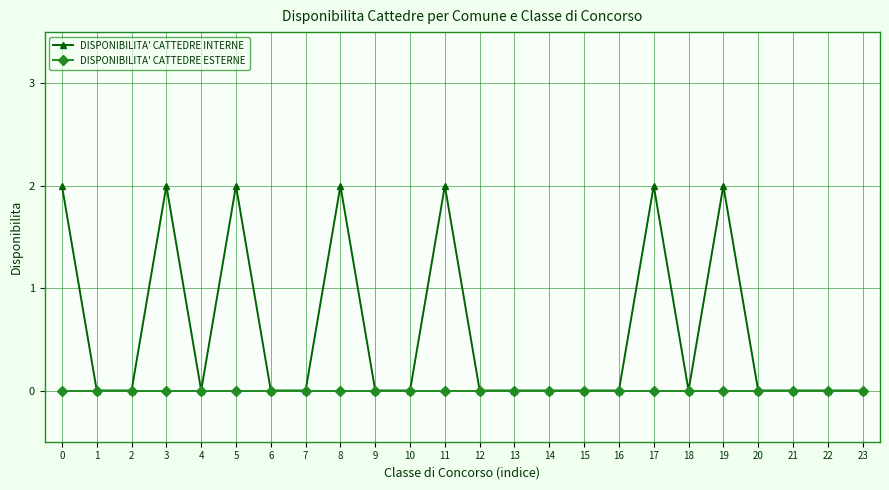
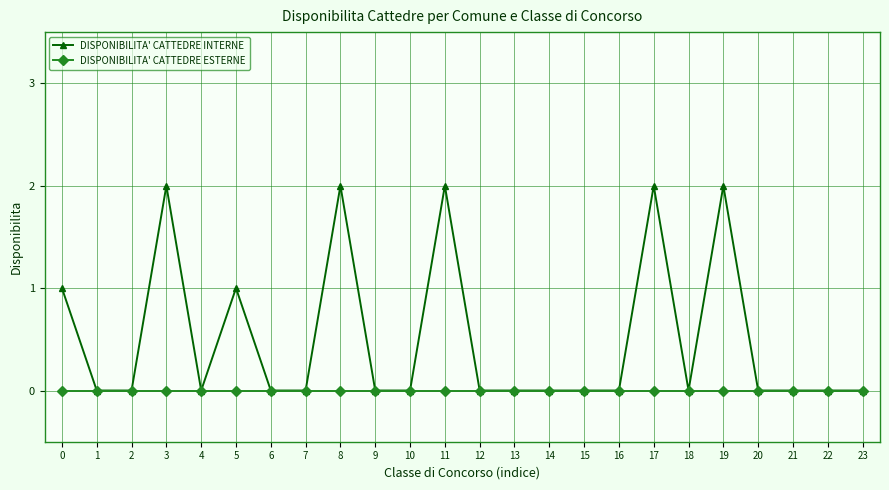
DISPONIBILITA' CATTEDRE INTERNE, 0: 2 -> 1
DISPONIBILITA' CATTEDRE INTERNE, 5: 2 -> 1
